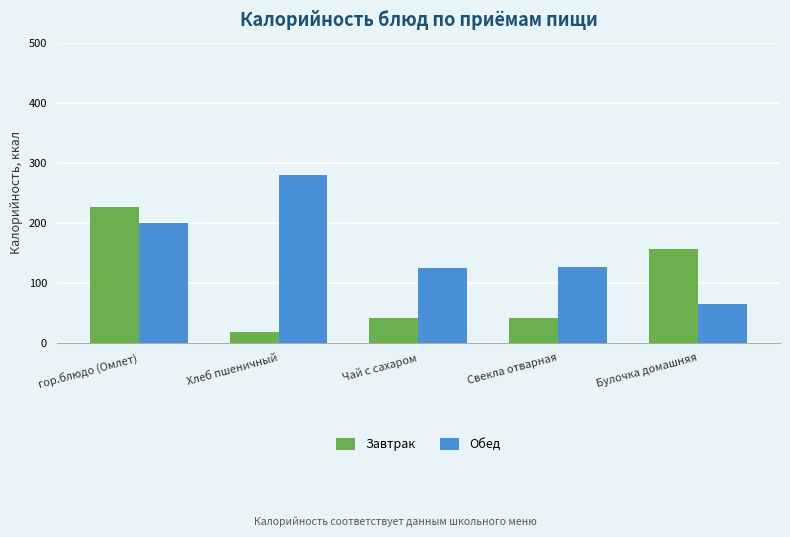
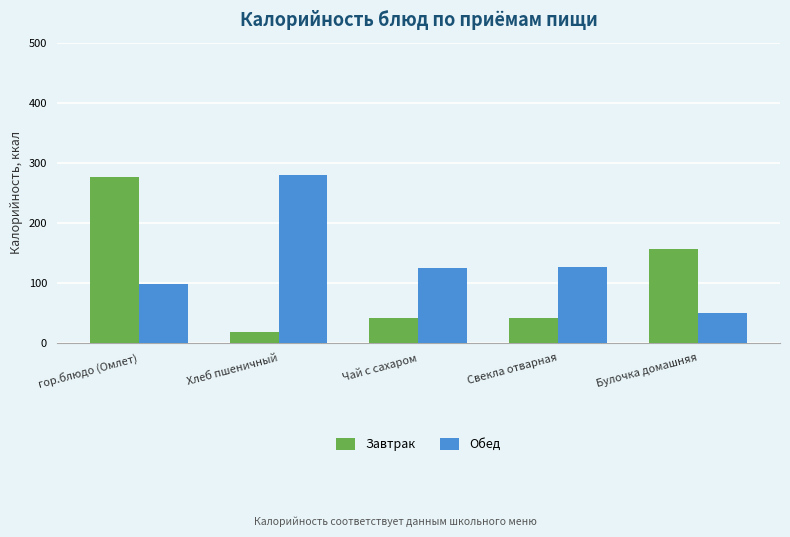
Завтрак, гор.блюдо (Омлет): 230 -> 280
Обед, гор.блюдо (Омлет): 200 -> 100
Обед, Булочка домашняя: 70 -> 50
